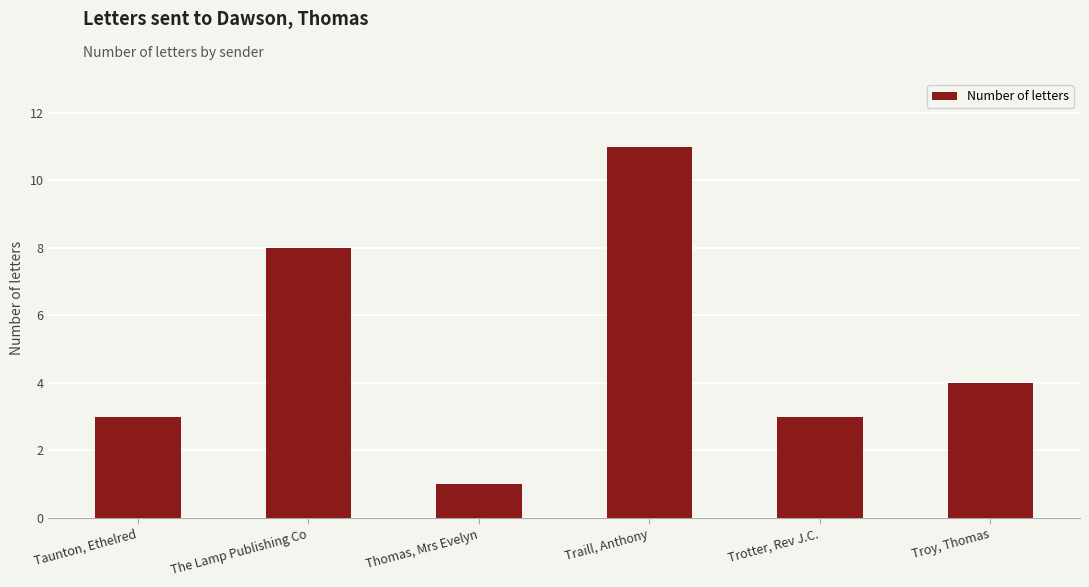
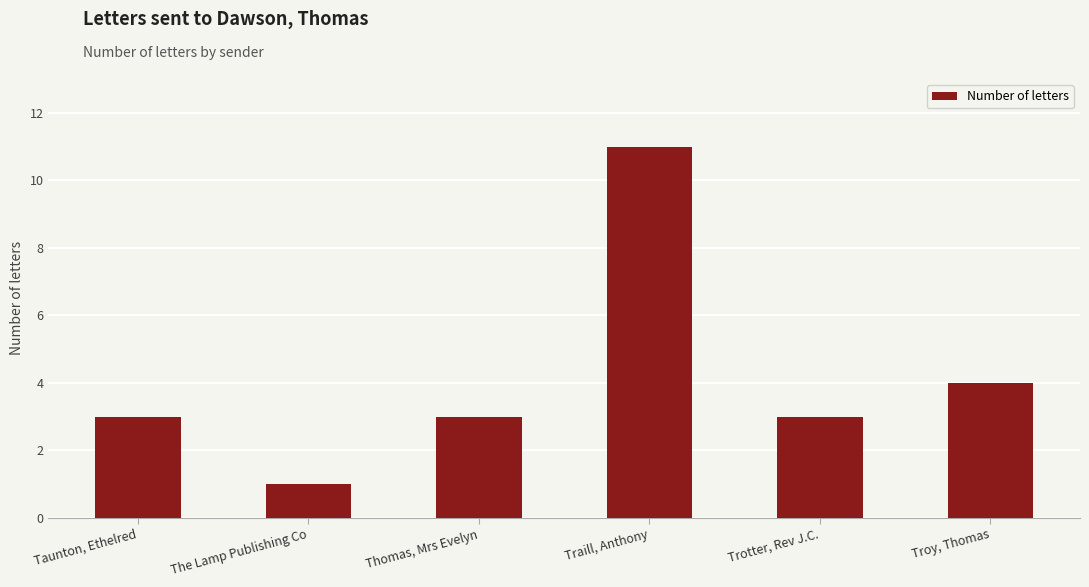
The Lamp Publishing Co: 8 -> 1
Thomas, Mrs Evelyn: 1 -> 3
